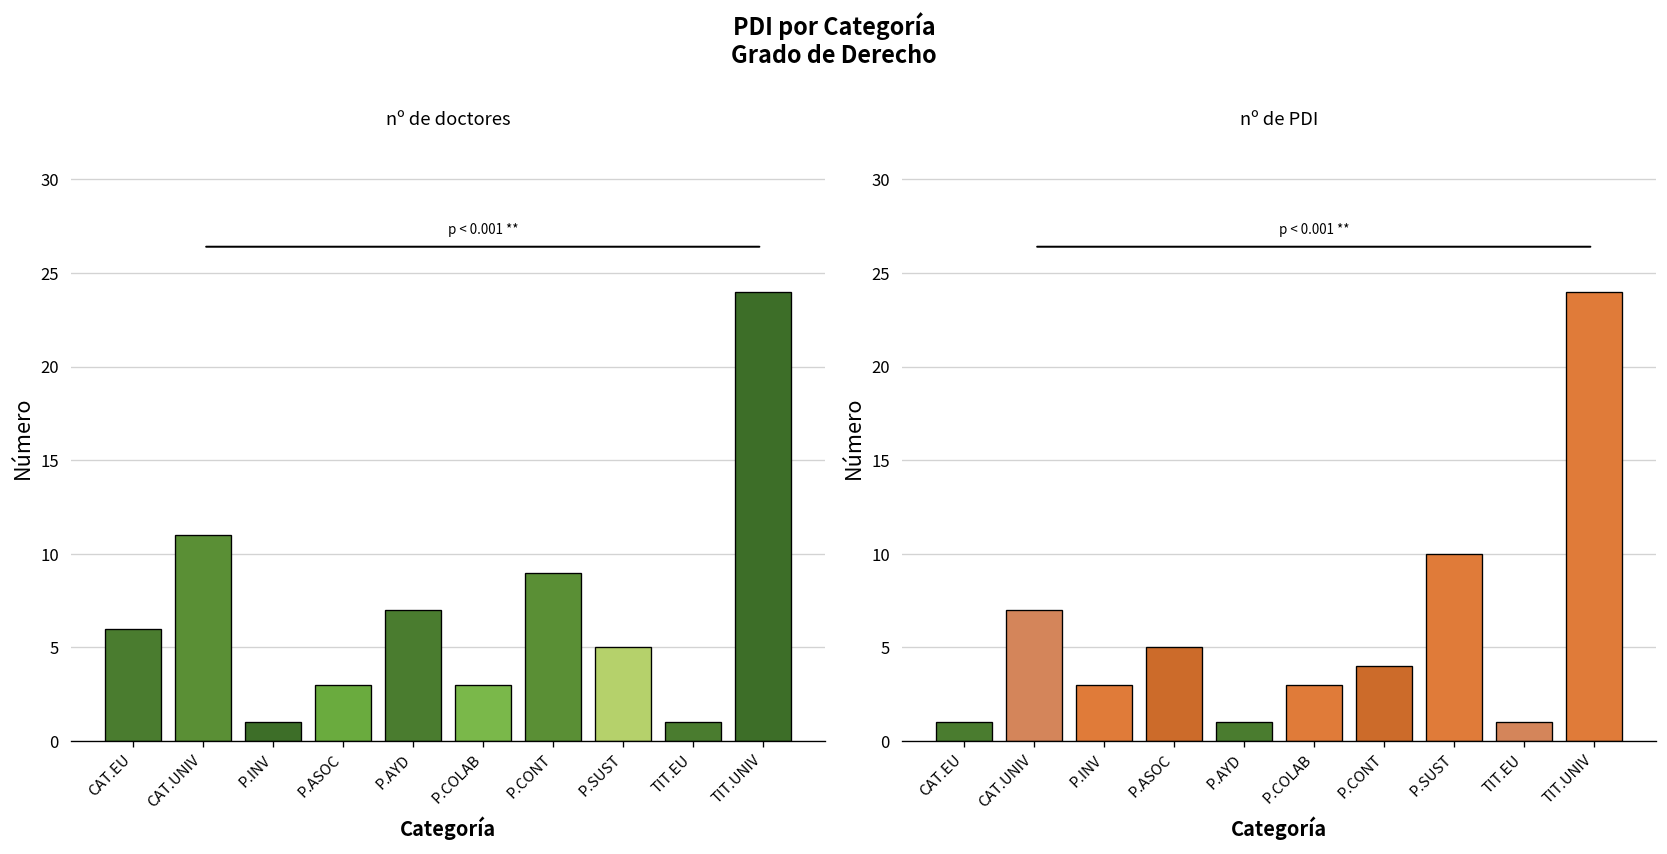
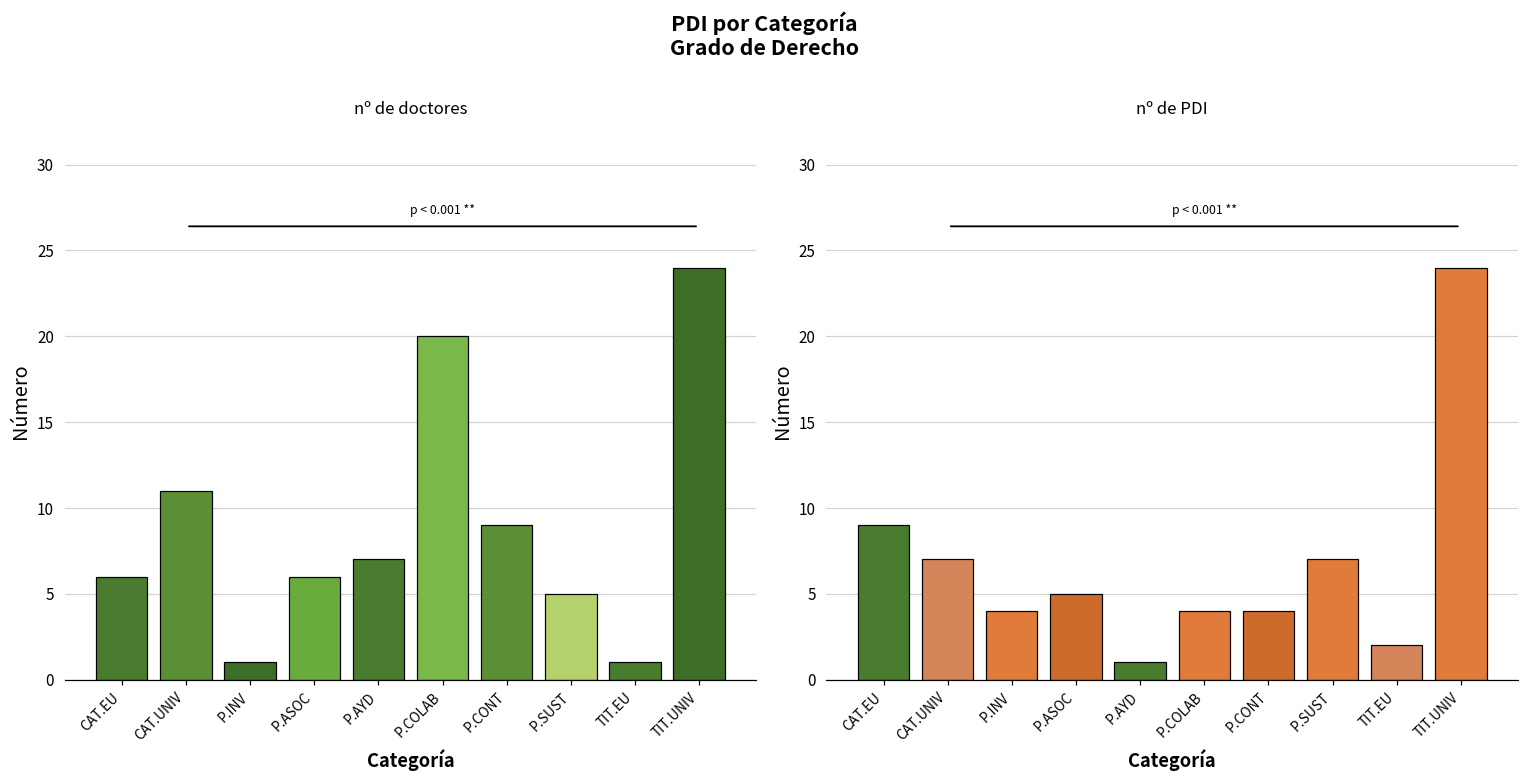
nº de doctores, P.ASOC: 3 -> 6
nº de doctores, P.COLAB: 3 -> 20
nº de PDI, CAT.EU: 1 -> 9
nº de PDI, P.INV: 3 -> 4
nº de PDI, P.COLAB: 3 -> 4
nº de PDI, P.SUST: 10 -> 7
nº de PDI, TIT.EU: 1 -> 2
